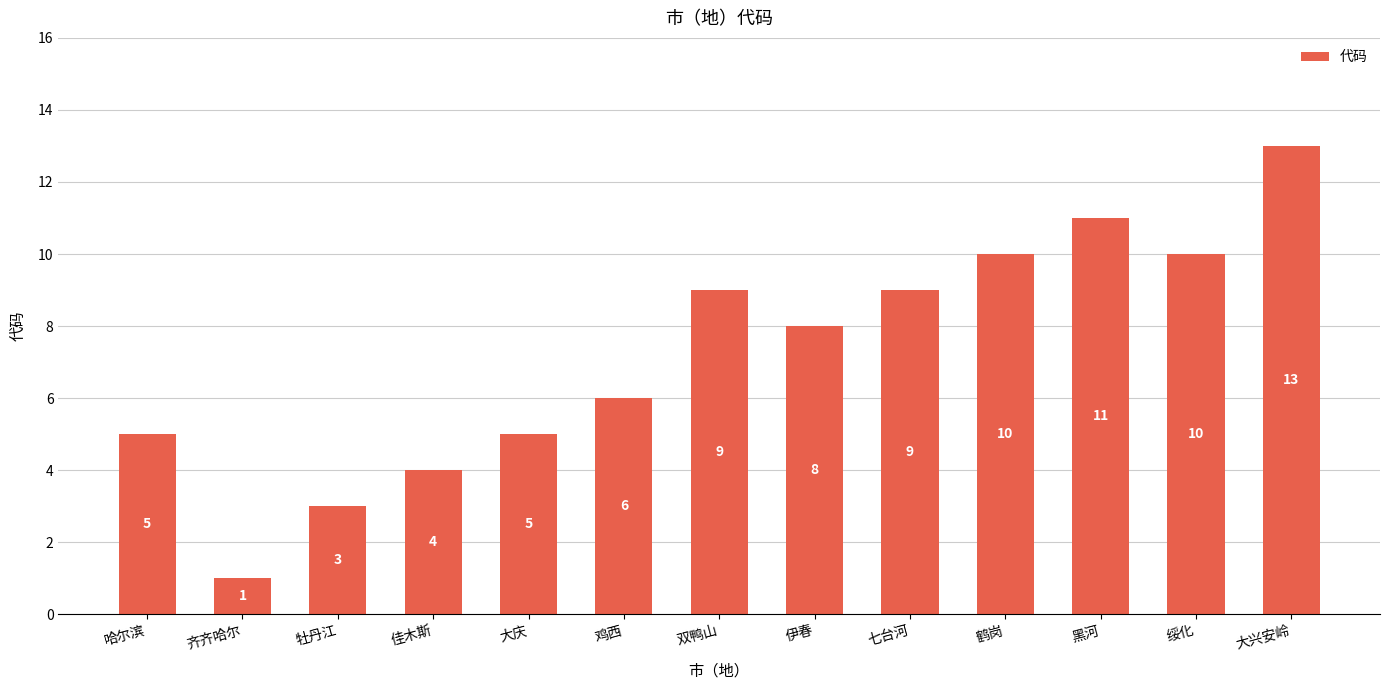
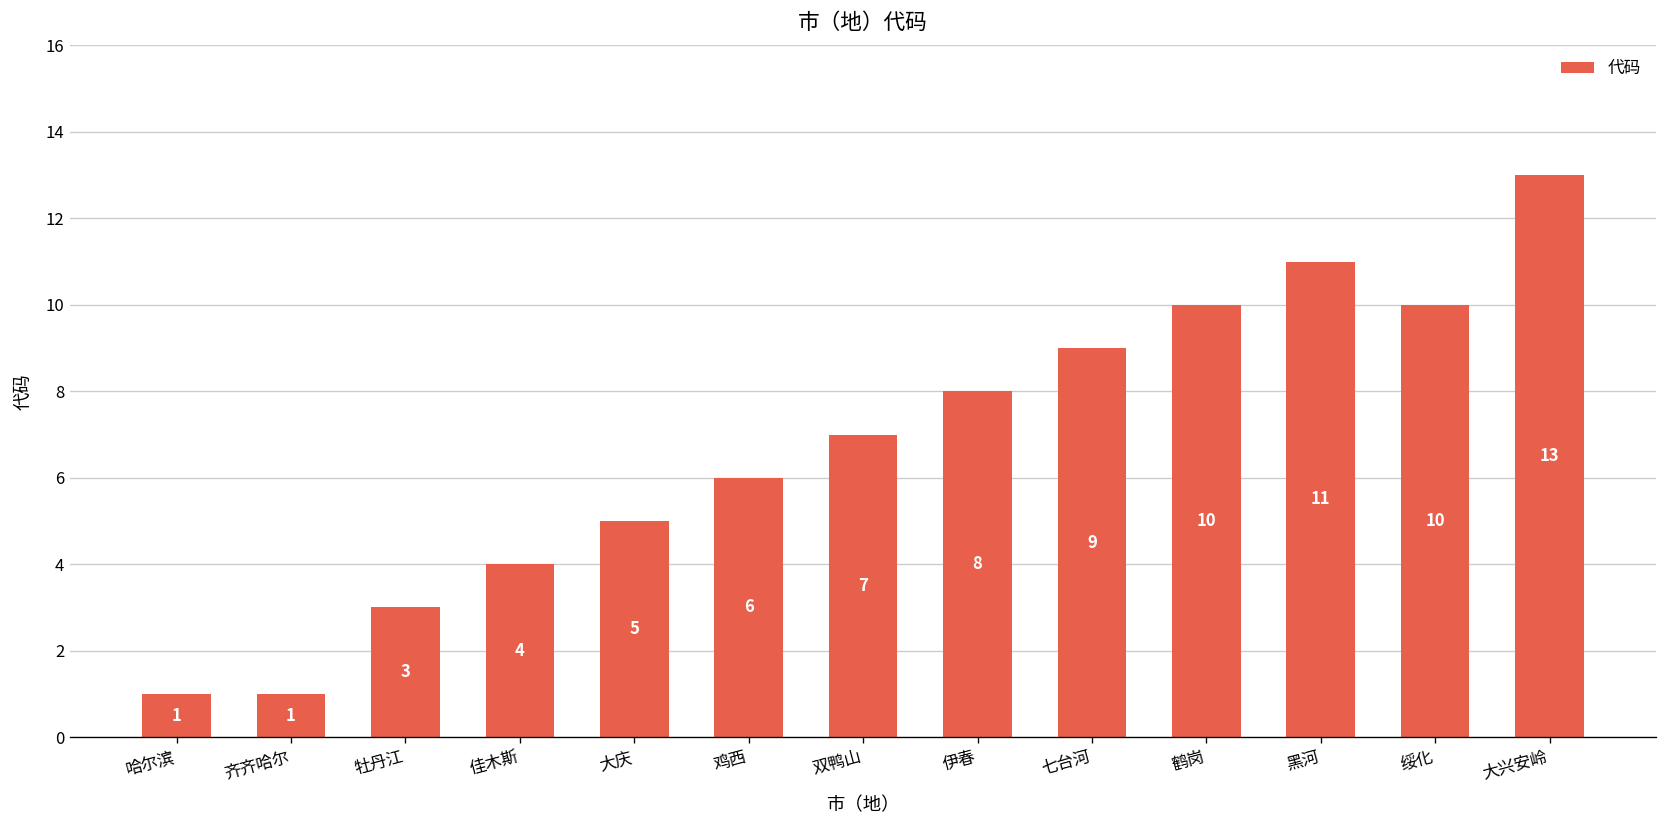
哈尔滨: 5 -> 1
双鸭山: 9 -> 7
